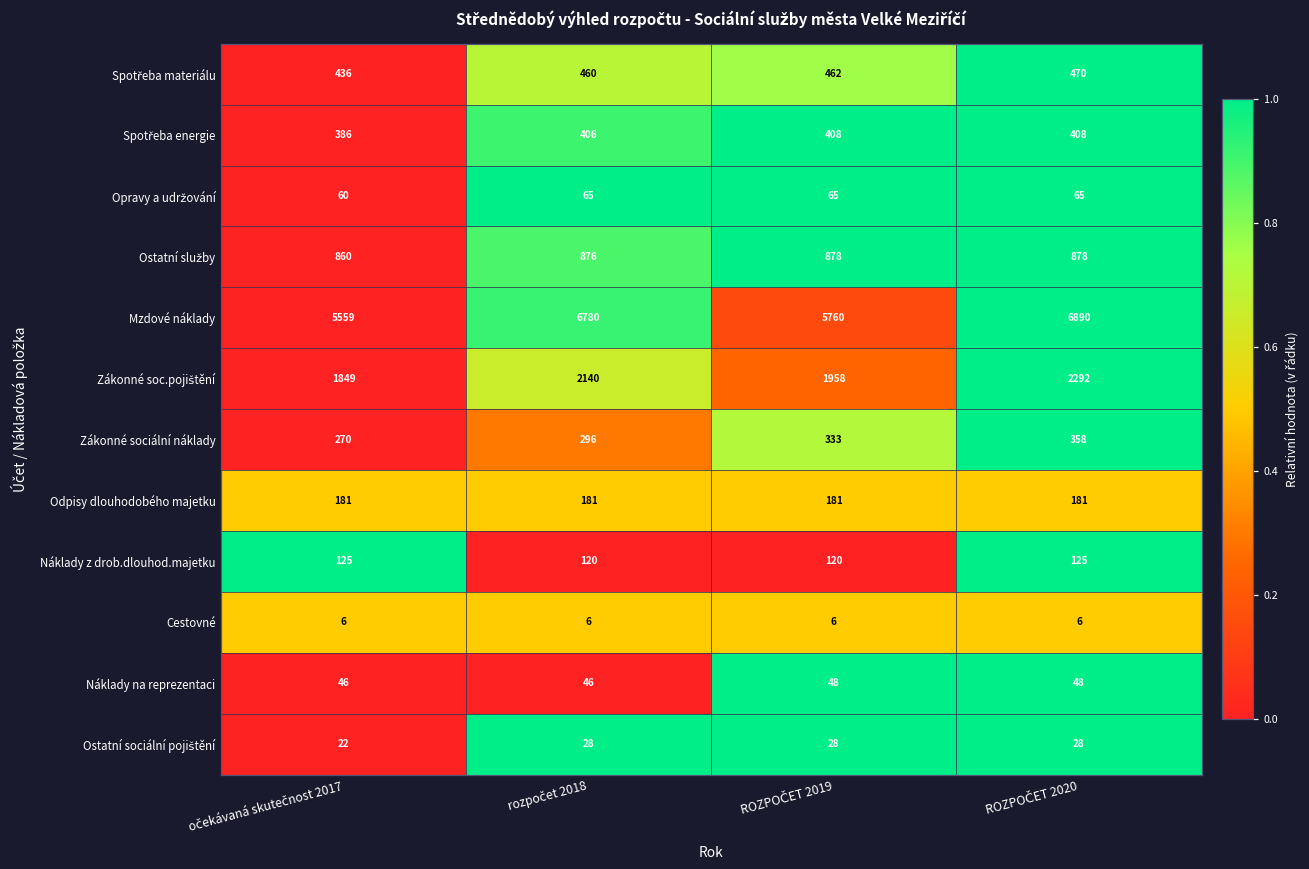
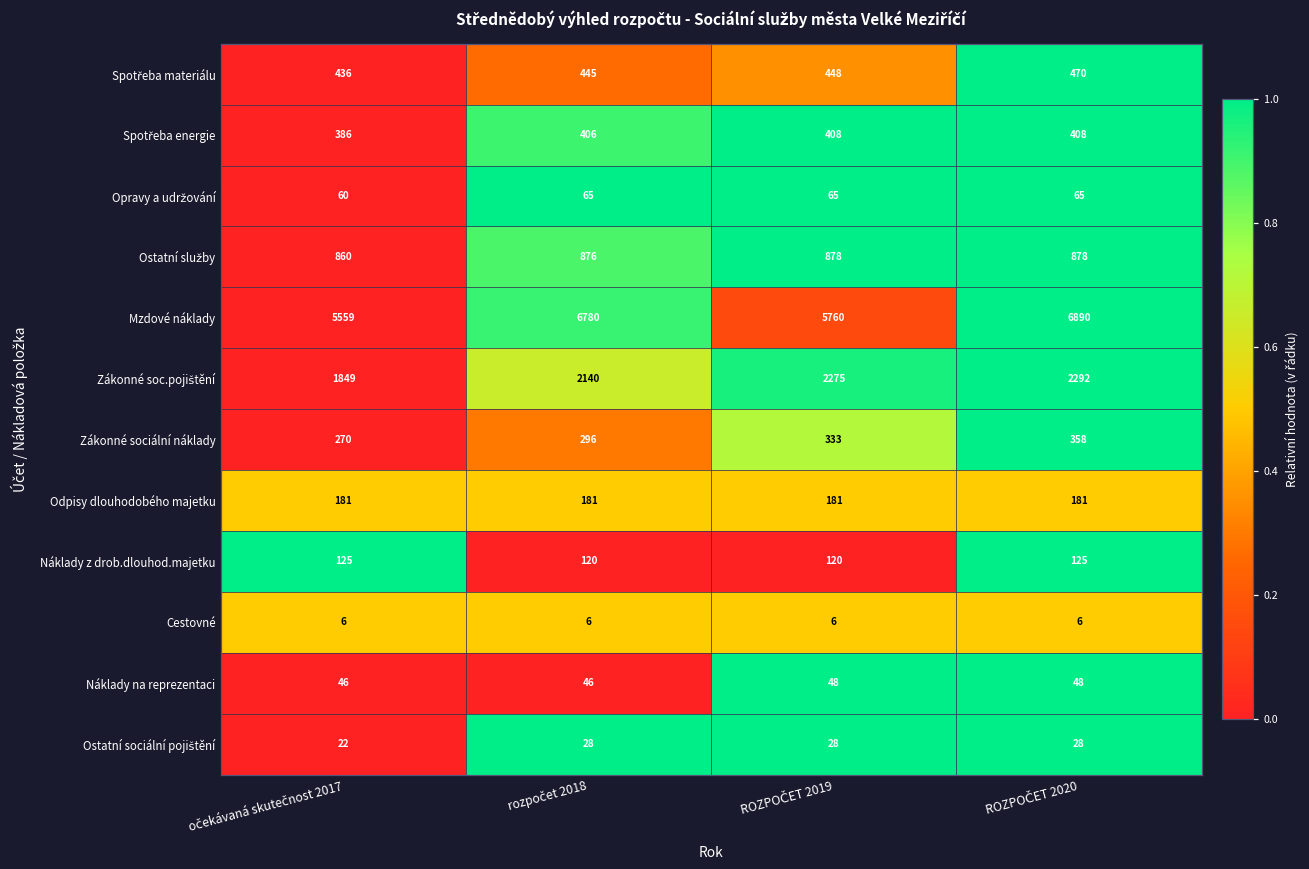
Spotřeba materiálu, rozpočet 2018: 460 -> 445
Spotřeba materiálu, ROZPOČET 2019: 462 -> 448
Zákonné soc.pojištění, ROZPOČET 2019: 1958 -> 2275
